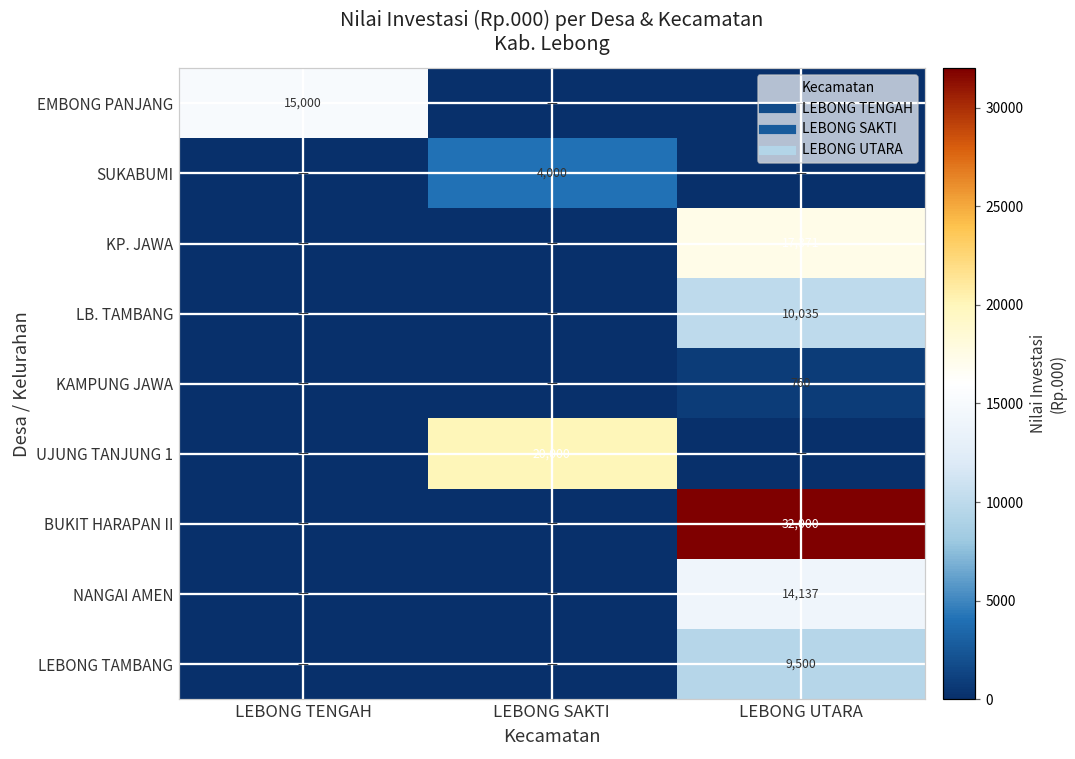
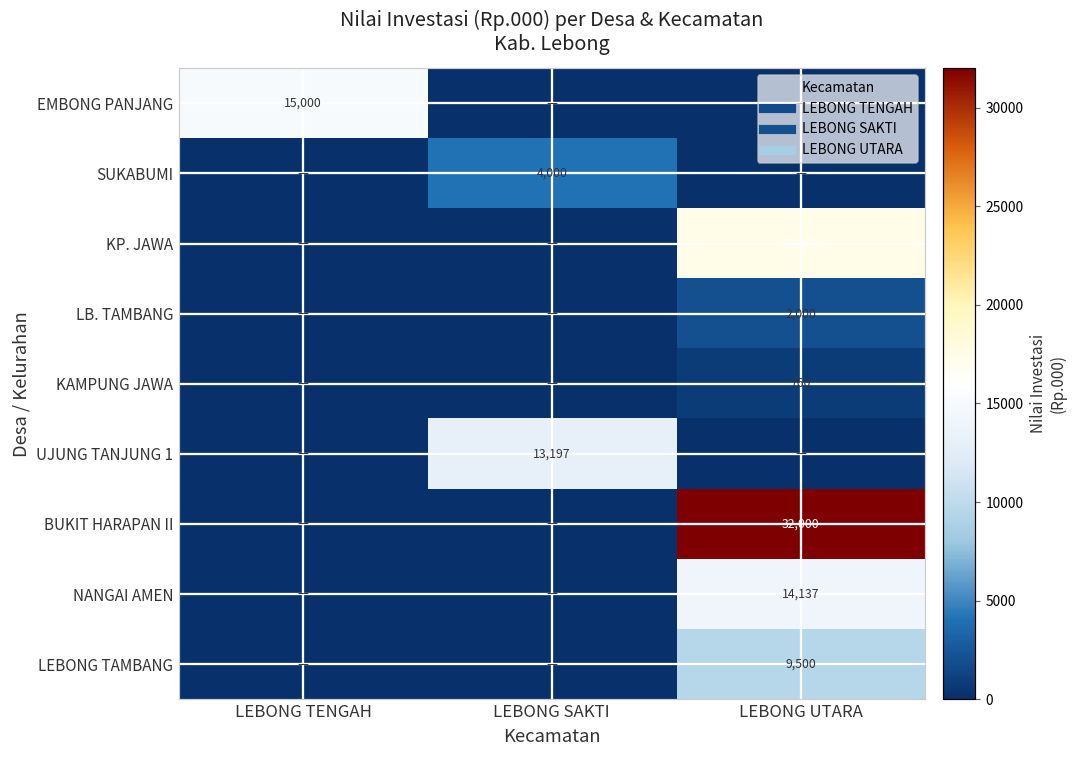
LB. TAMBANG, LEBONG UTARA: 10,035 -> 2,000
UJUNG TANJUNG 1, LEBONG SAKTI: 20,000 -> 13,197
